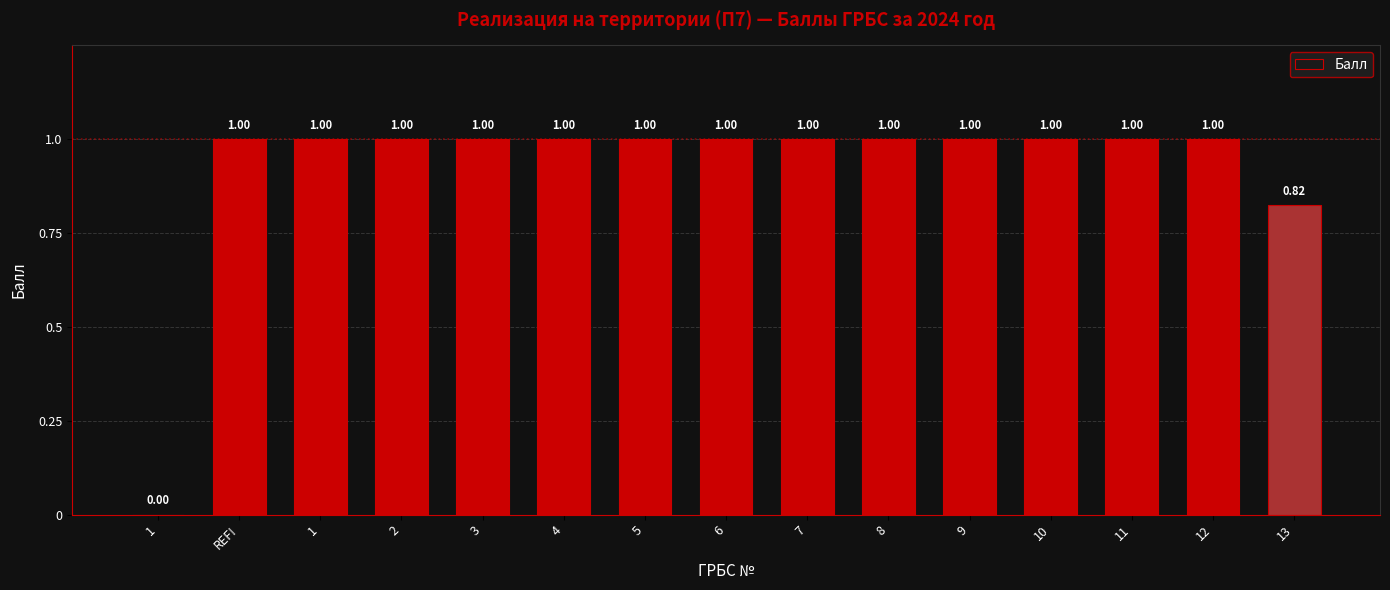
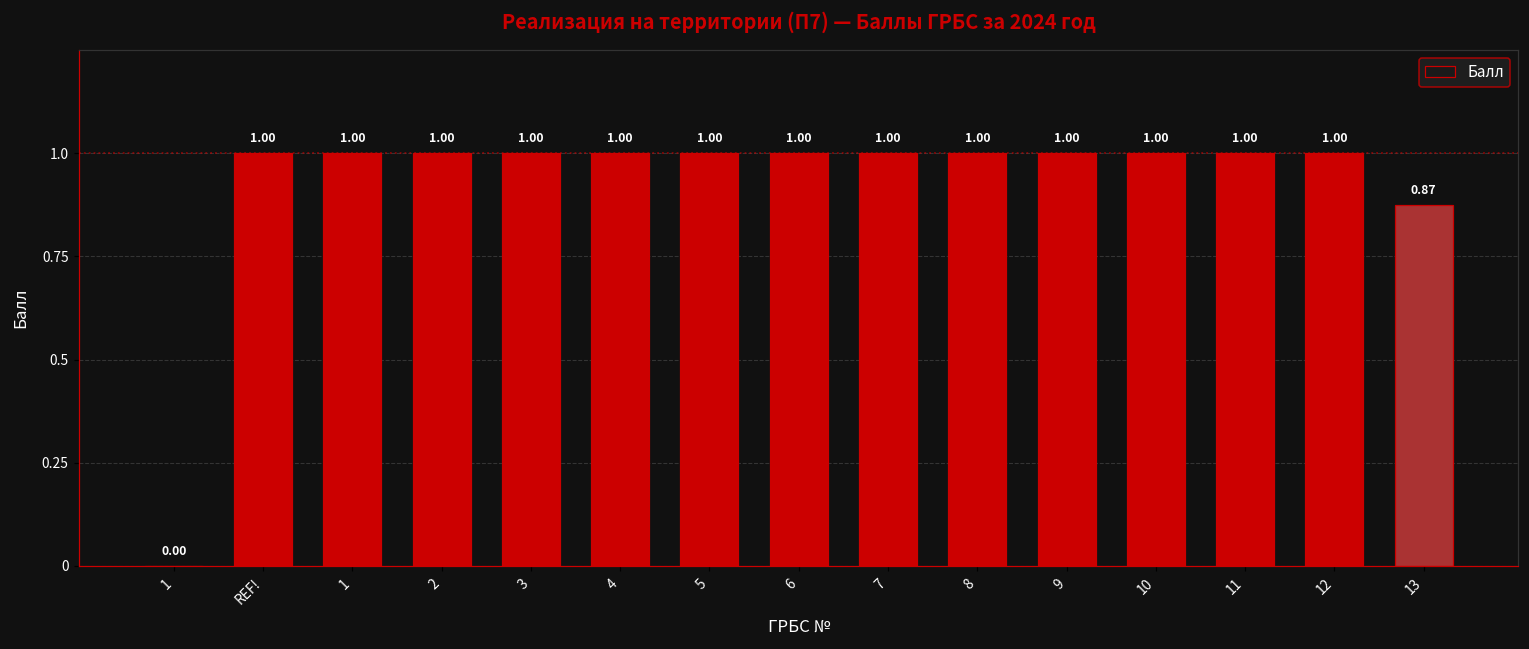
13: 0.82 -> 0.87
